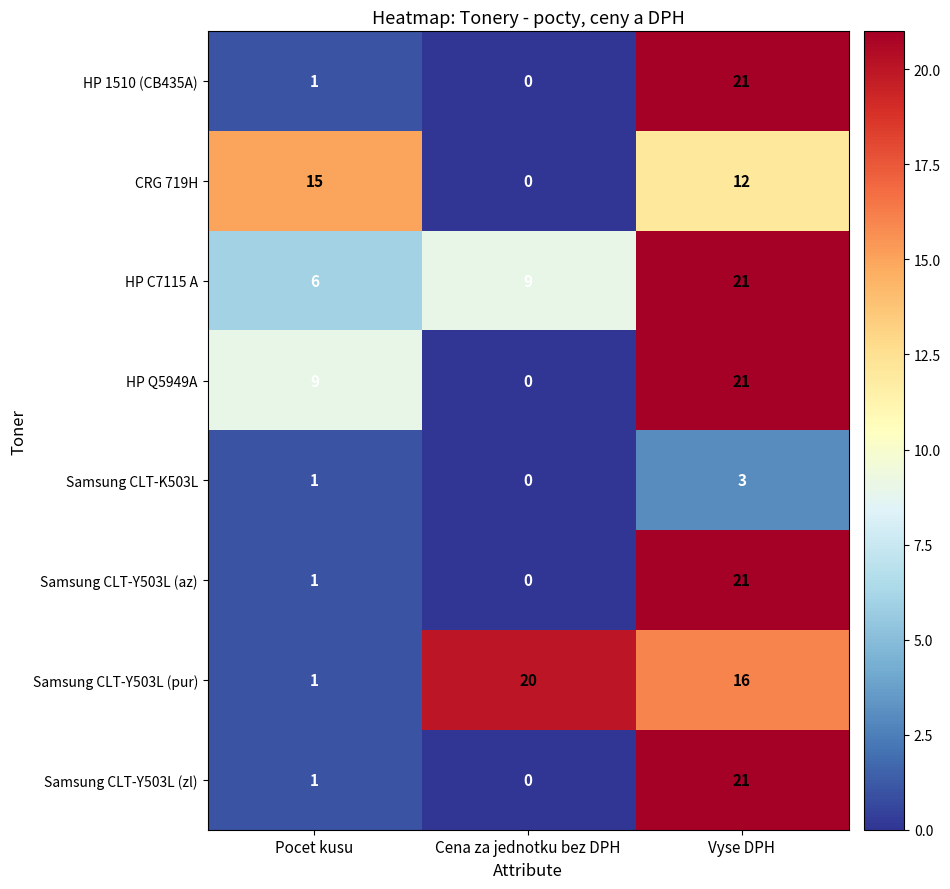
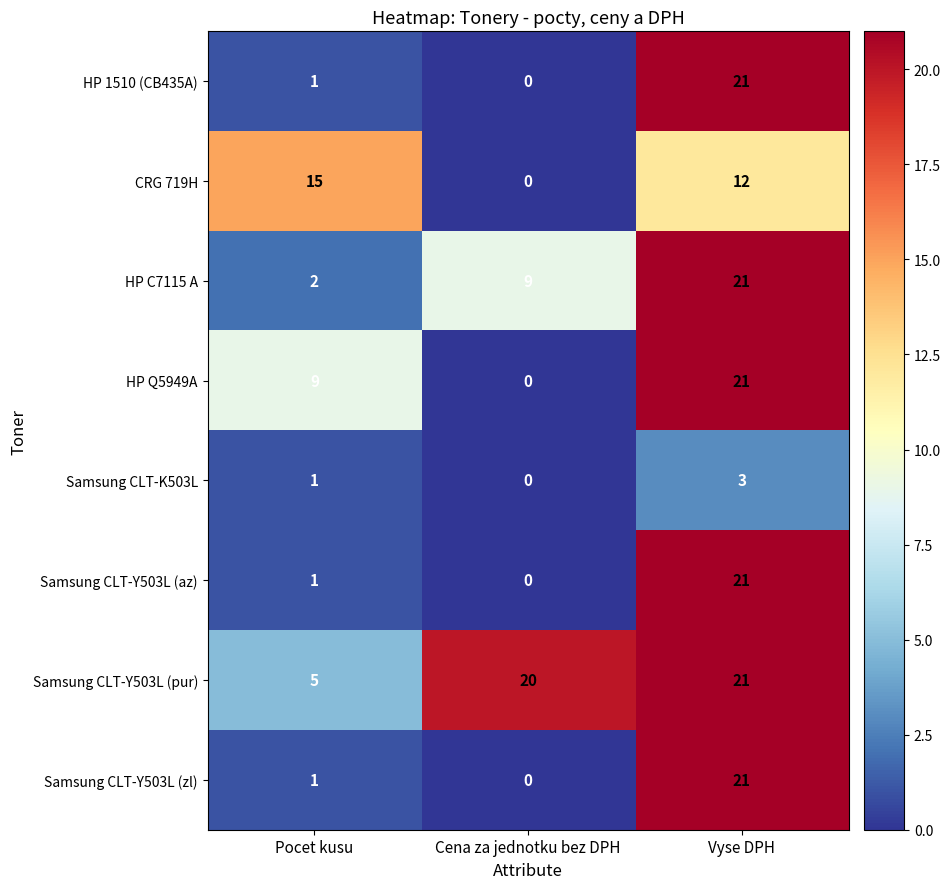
HP C7115 A, Pocet kusu: 6 -> 2
Samsung CLT-Y503L (pur), Pocet kusu: 1 -> 5
Samsung CLT-Y503L (pur), Vyse DPH: 16 -> 21
